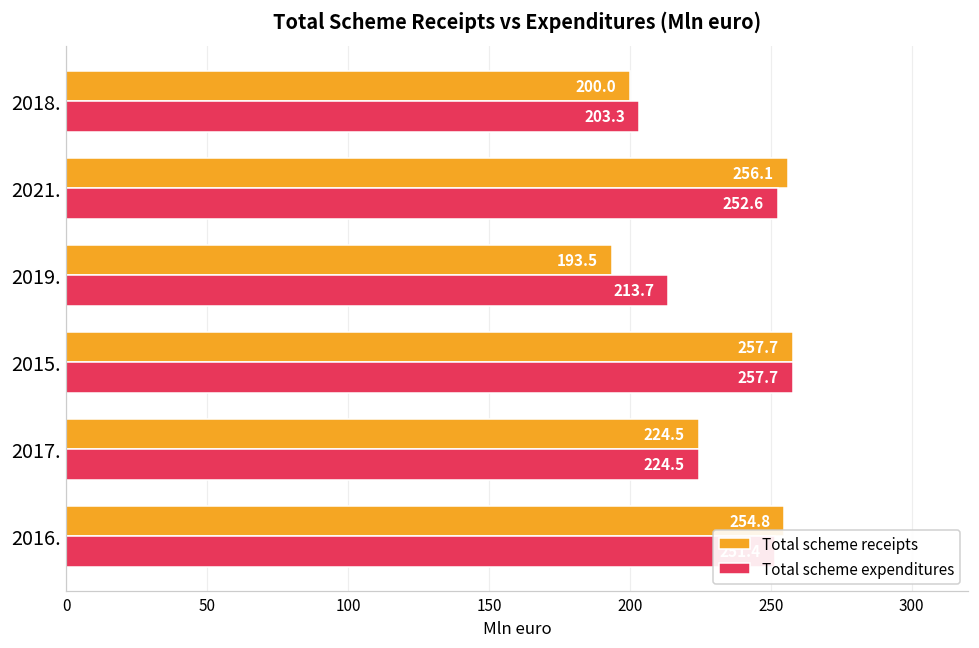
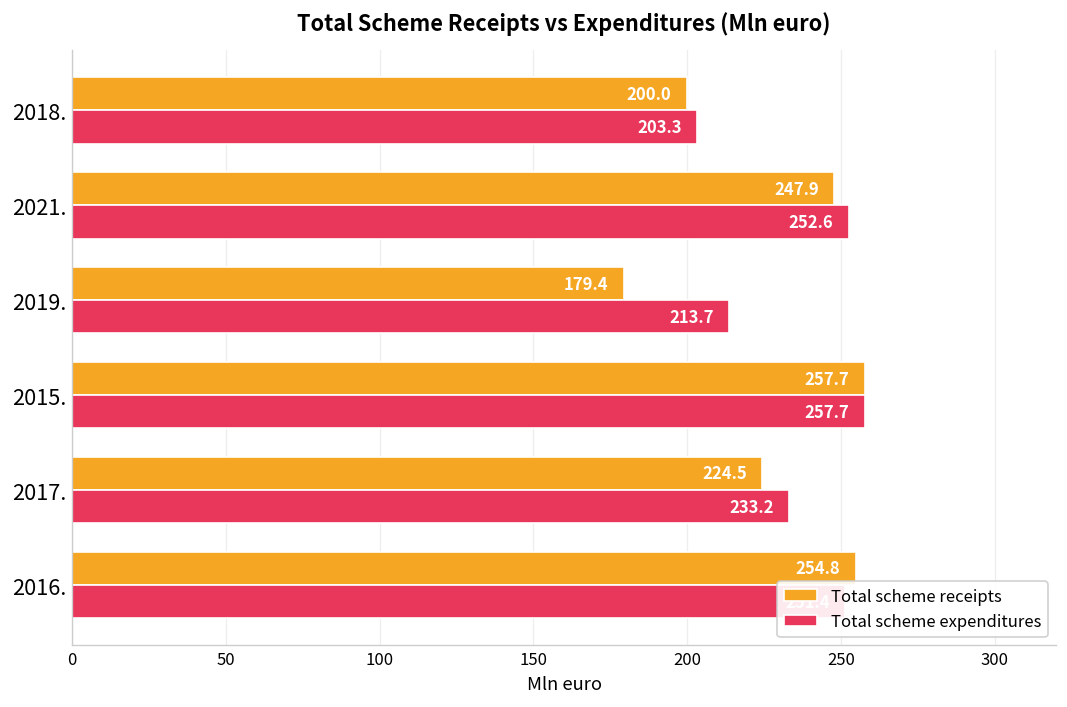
Total scheme receipts, 2021.: 256.1 -> 247.9
Total scheme receipts, 2019.: 193.5 -> 179.4
Total scheme expenditures, 2017.: 224.5 -> 233.2
